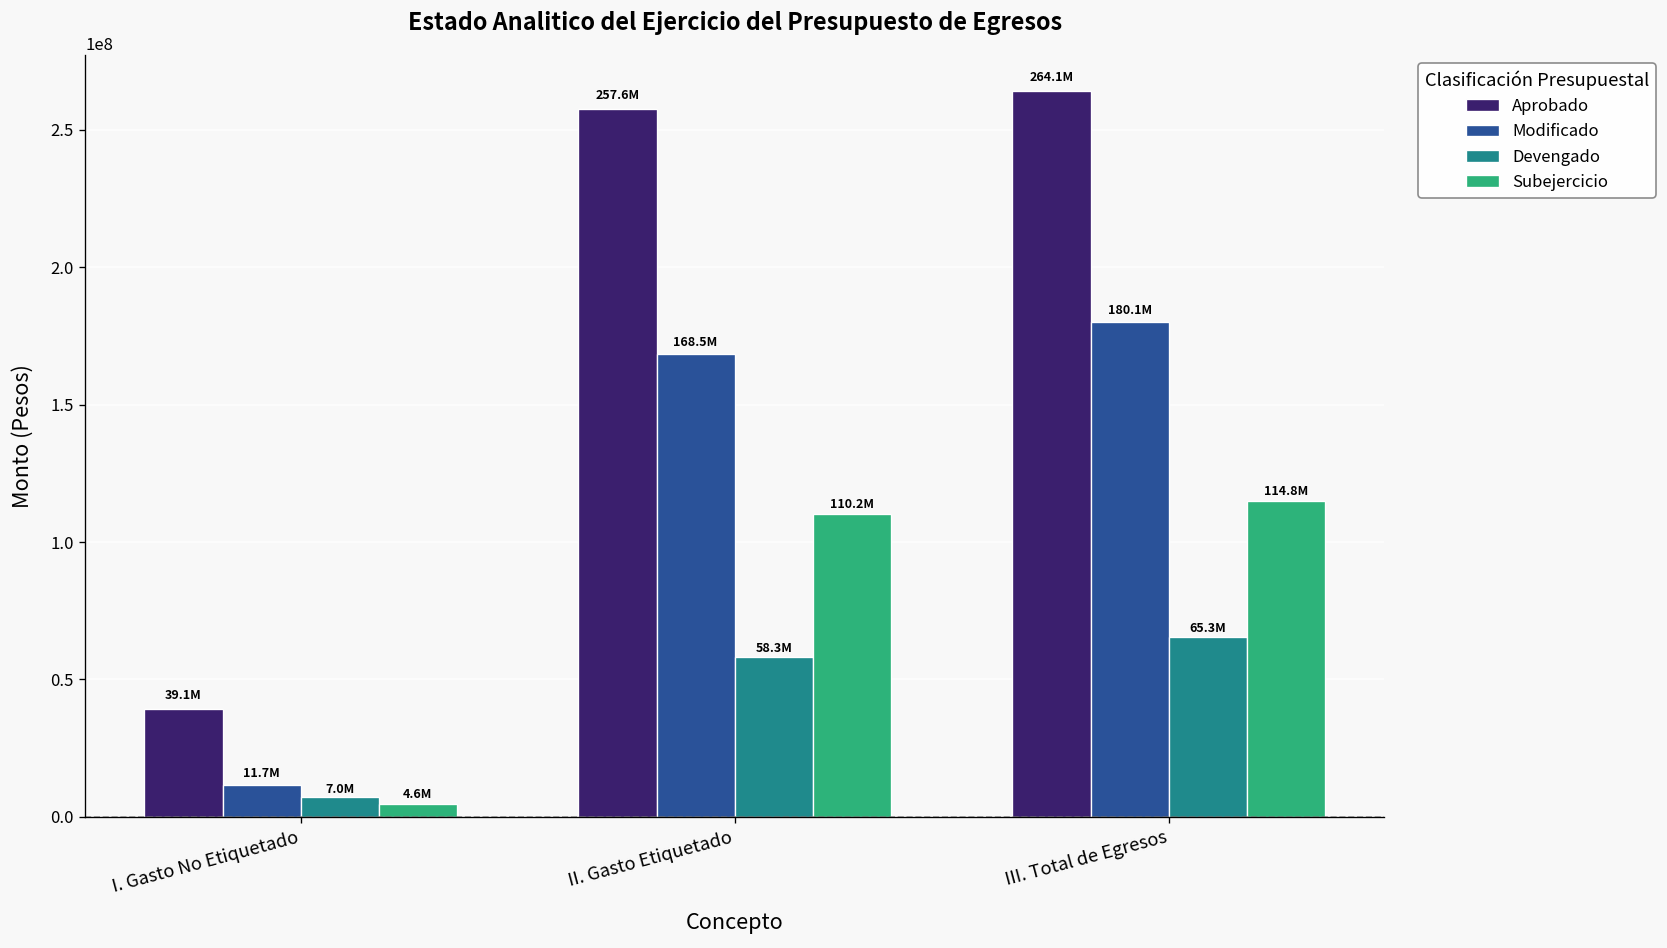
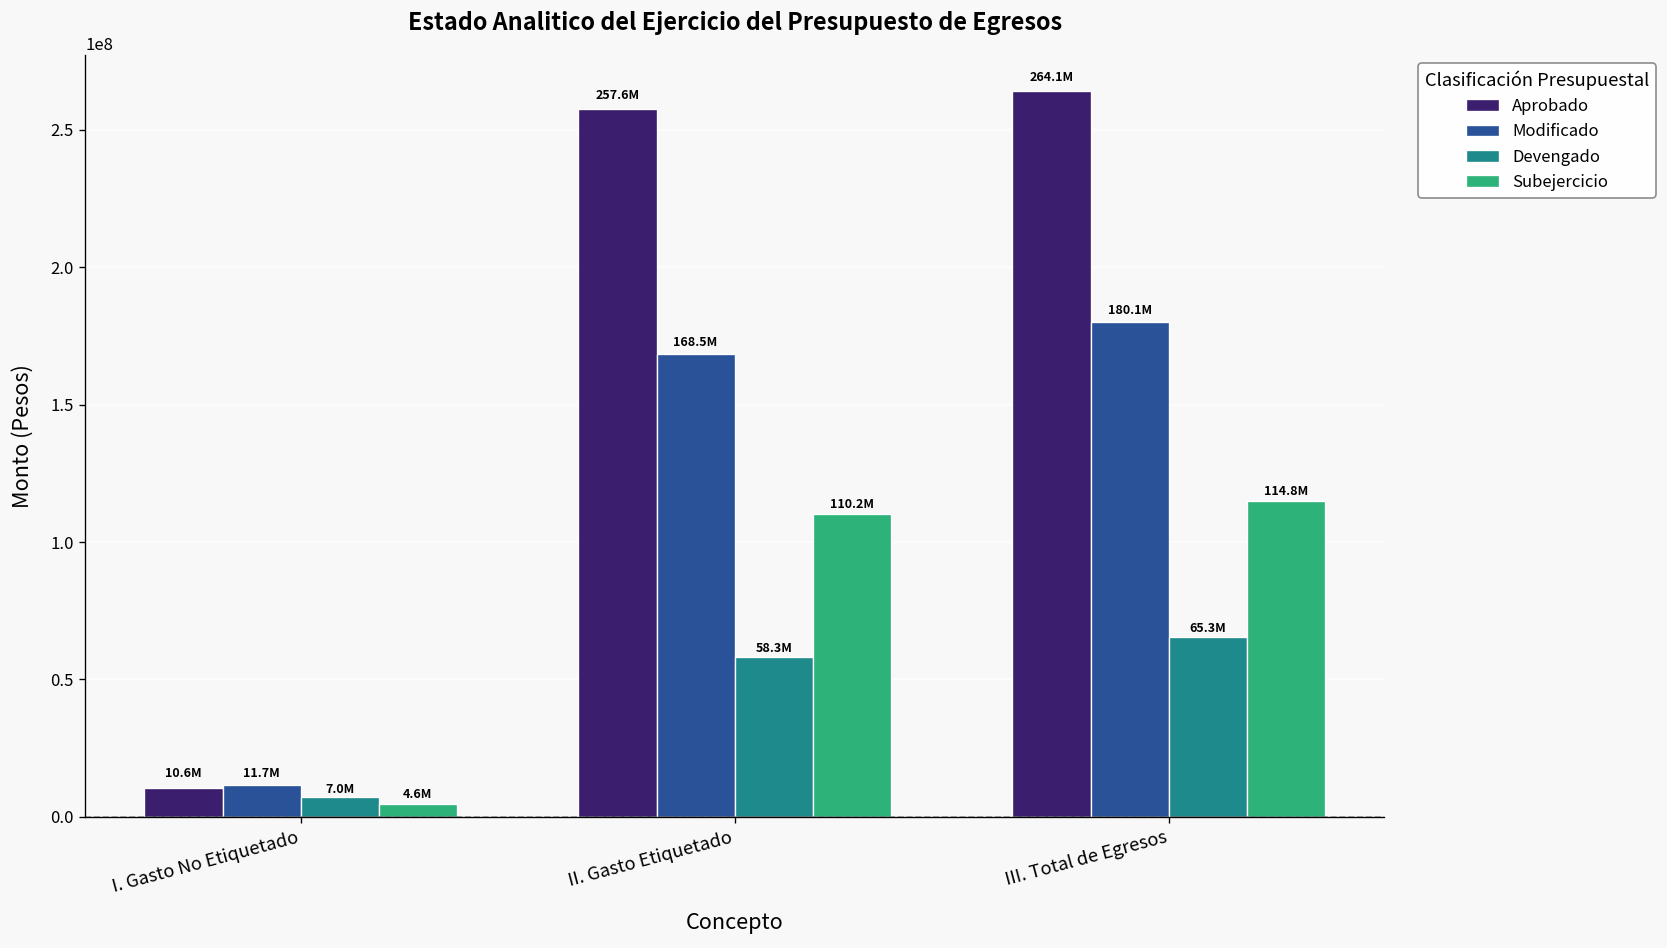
Aprobado, I. Gasto No Etiquetado: 39.1M -> 10.6M
